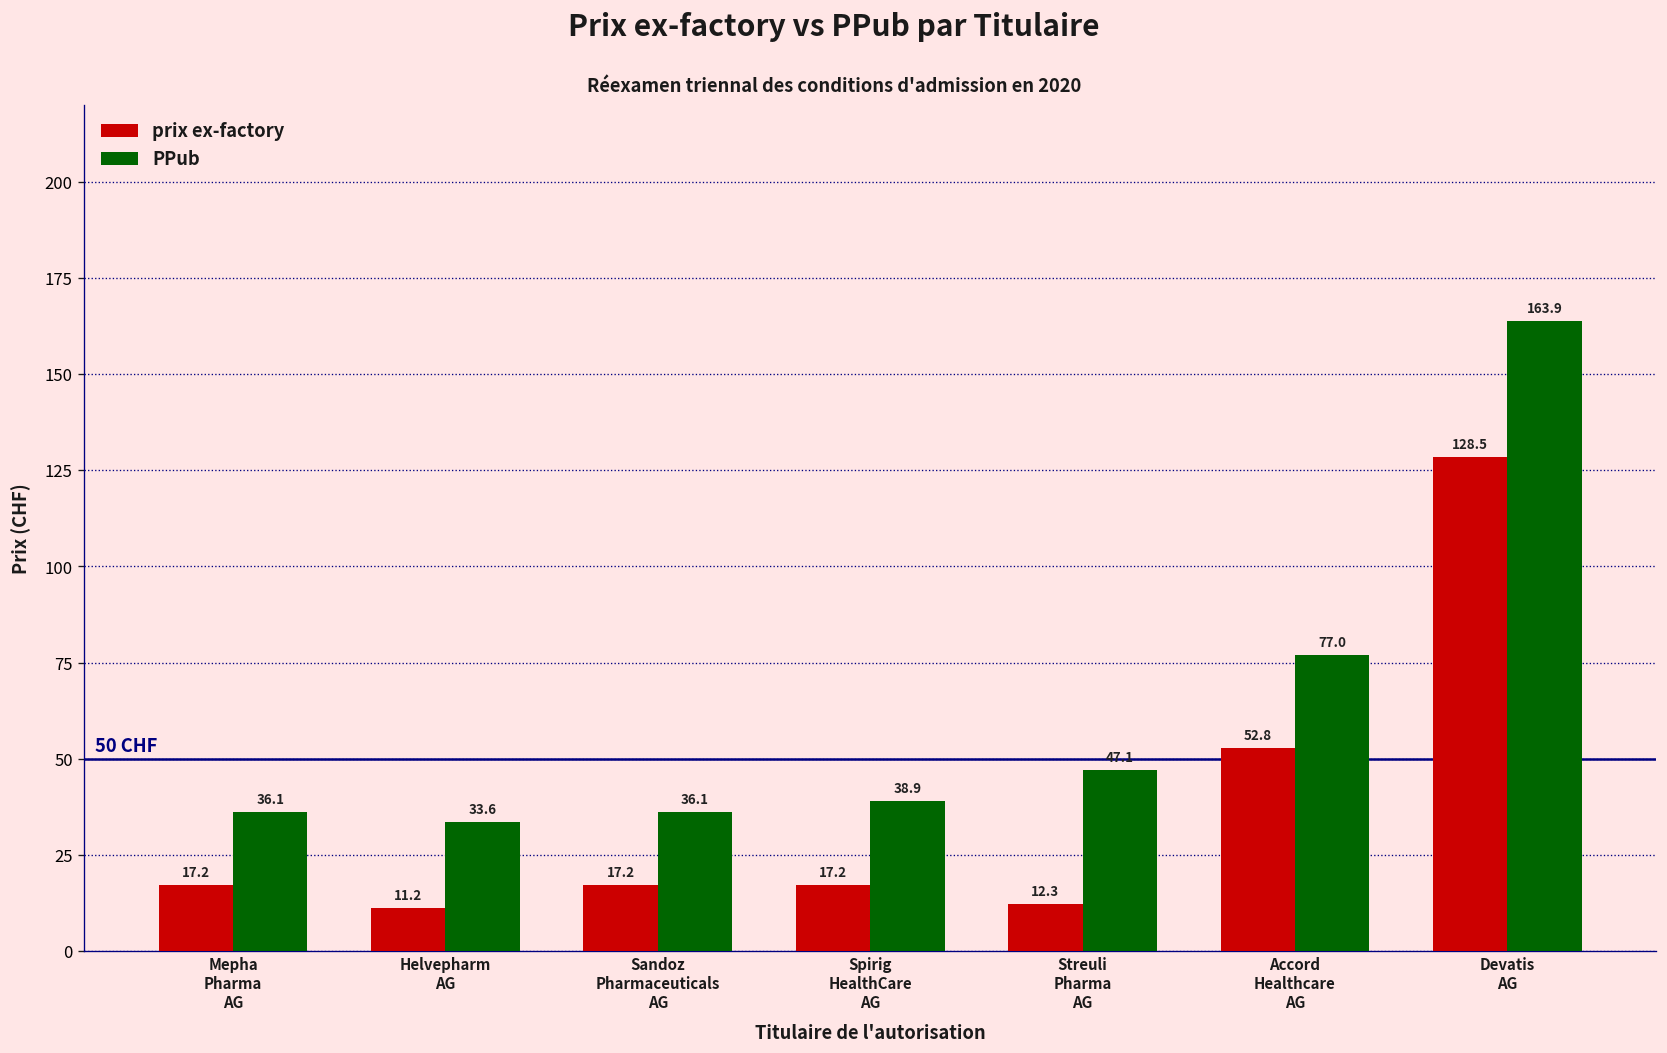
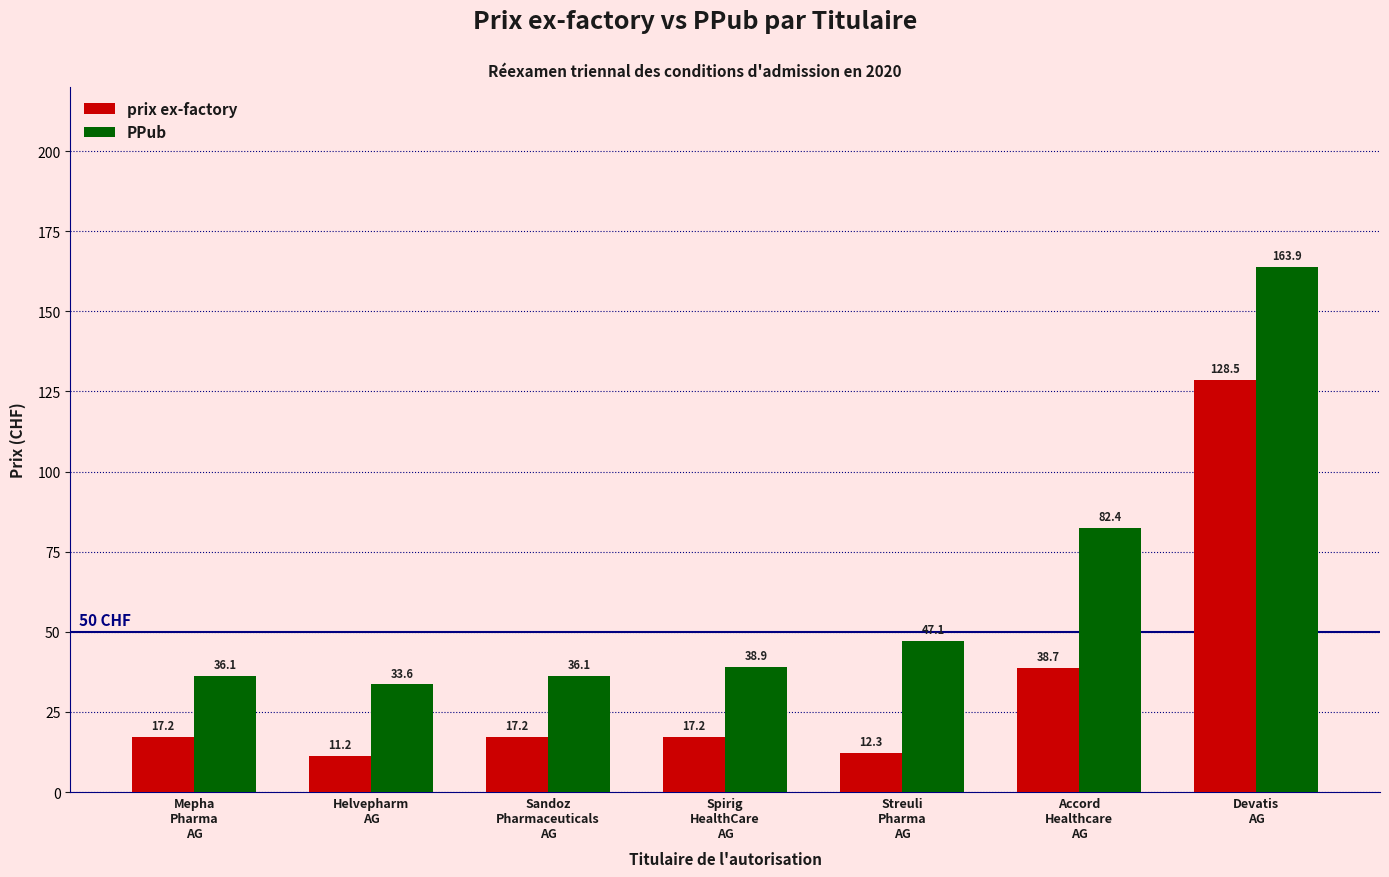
prix ex-factory, Accord Healthcare AG: 52.8 -> 38.7
PPub, Accord Healthcare AG: 77.0 -> 82.4
